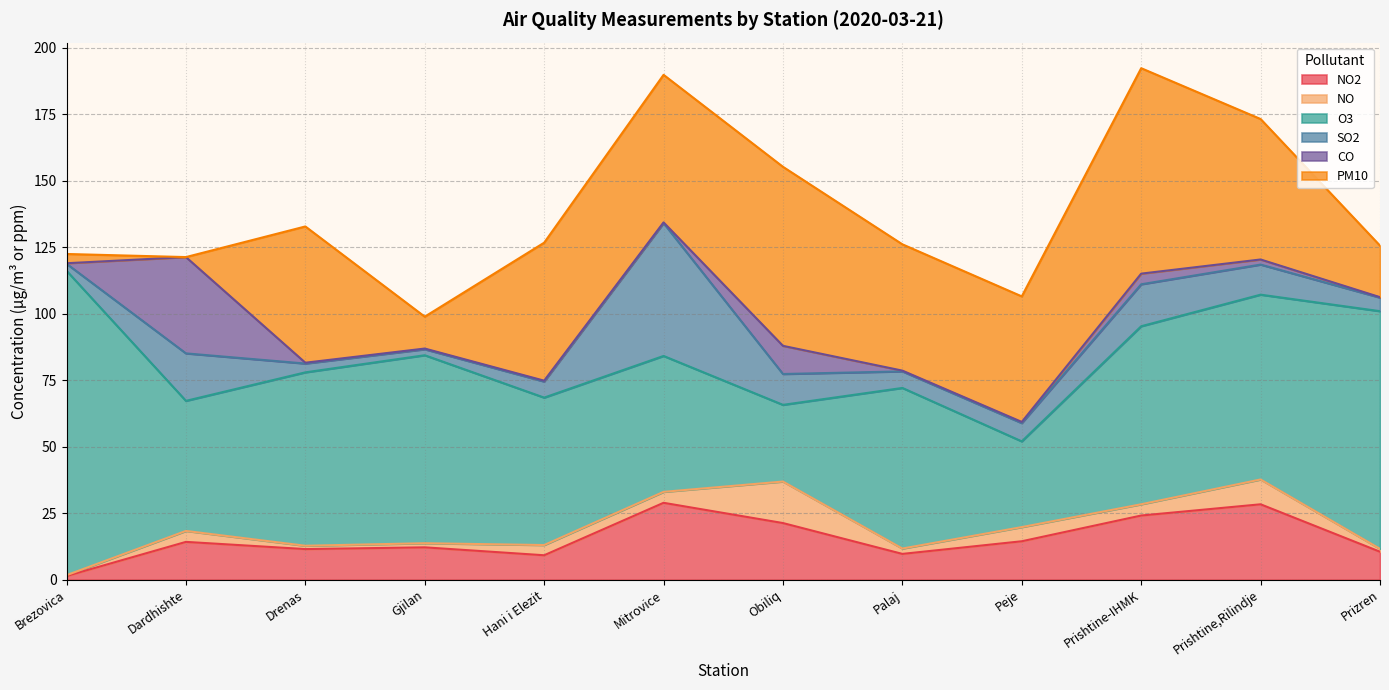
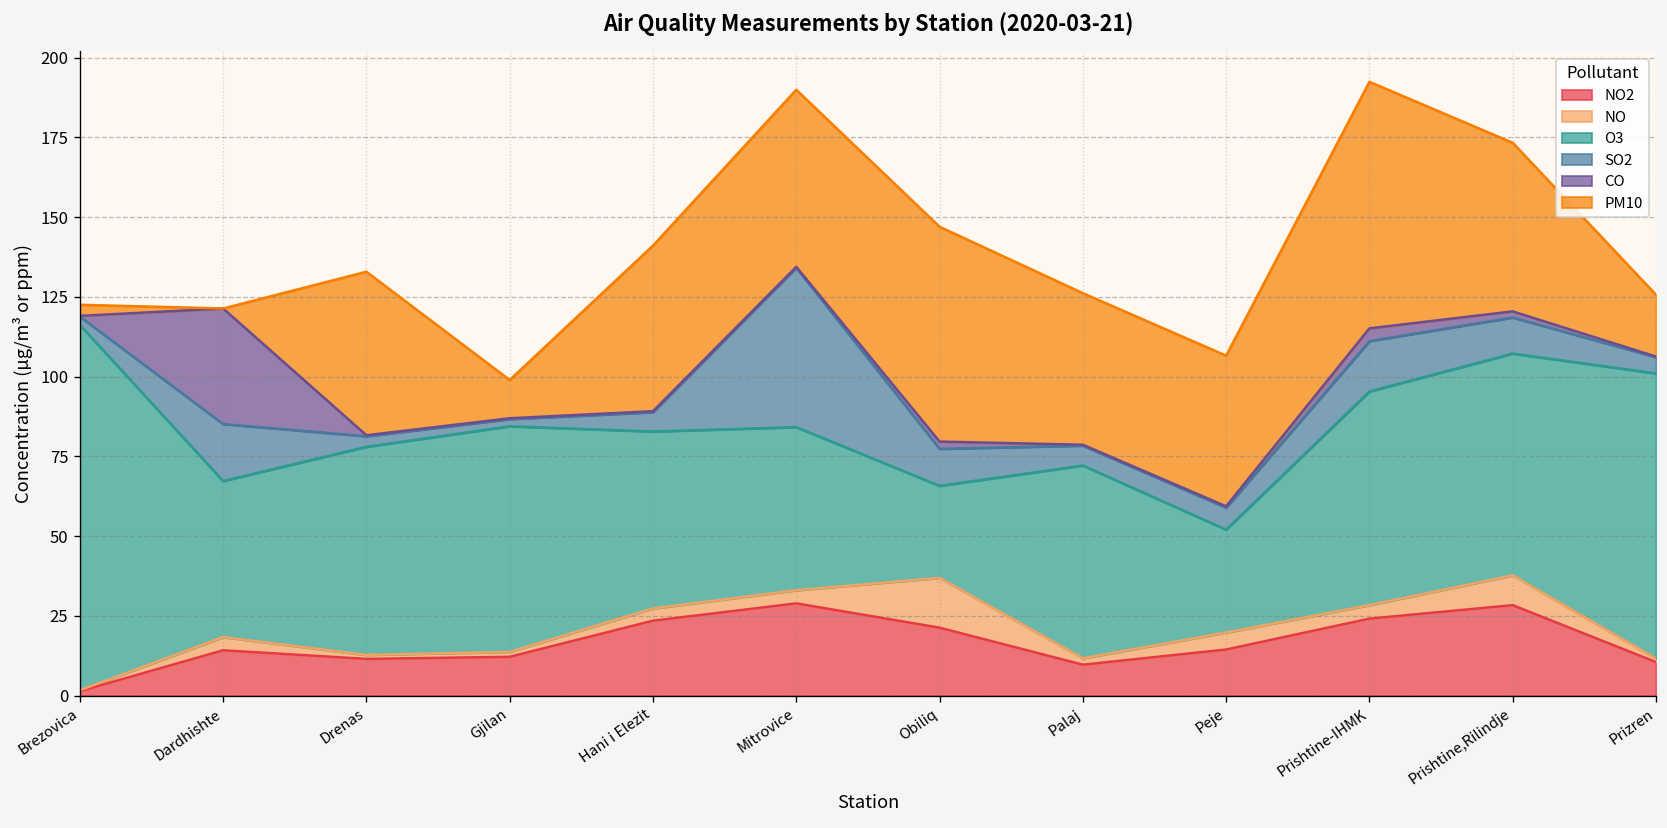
NO2, Hani i Elezit: 9 -> 23
CO, Obiliq: 11 -> 2
